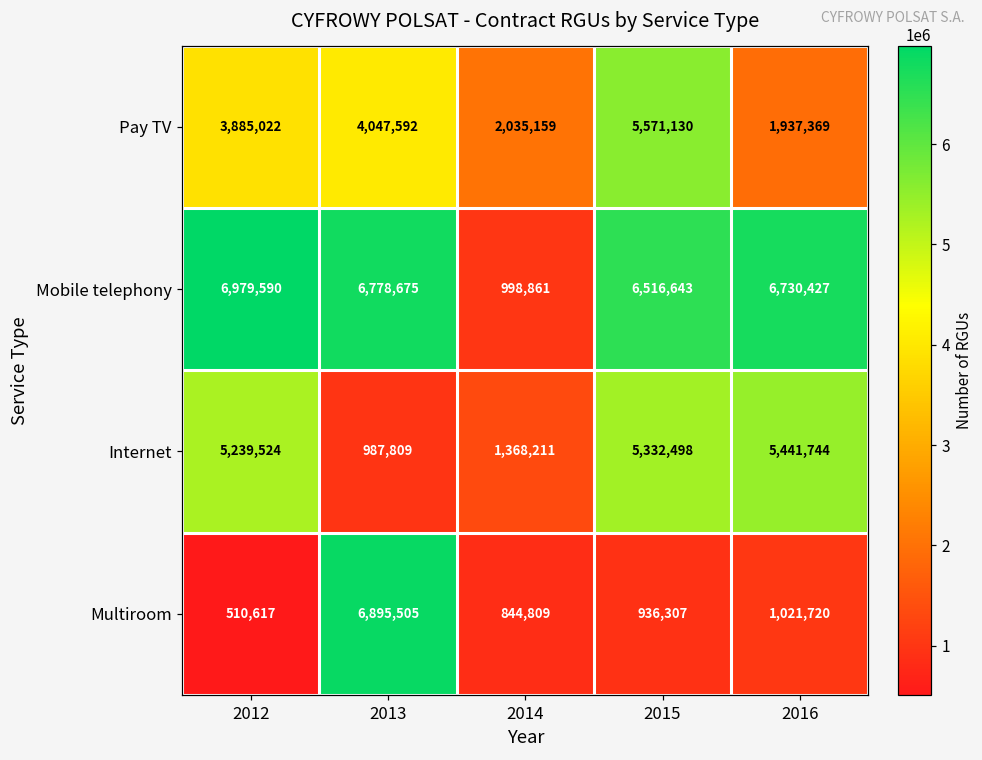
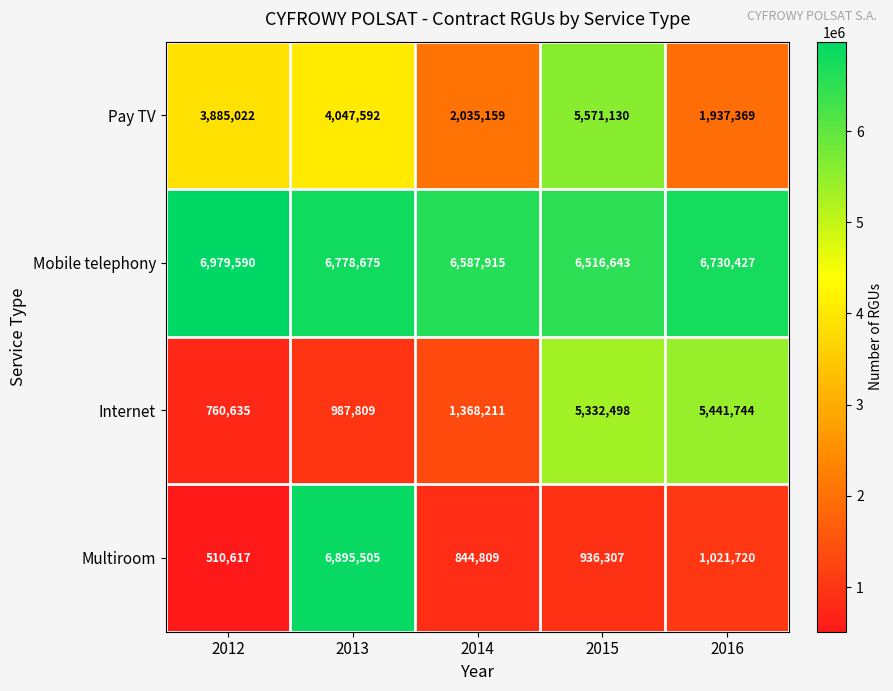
Mobile telephony, 2014: 998,861 -> 6,587,915
Internet, 2012: 5,239,524 -> 760,635
